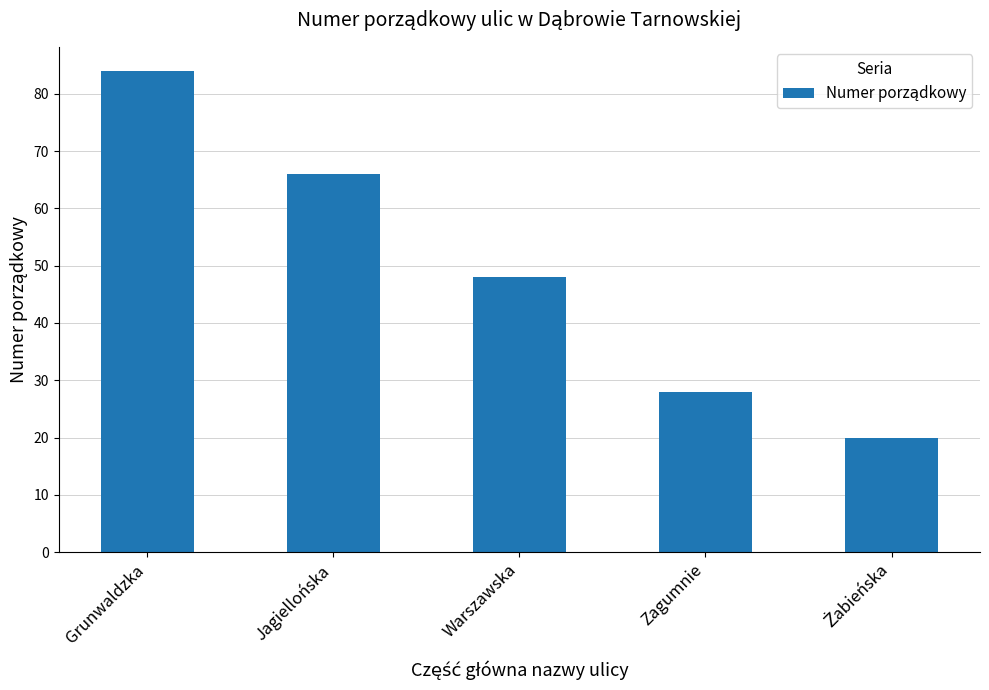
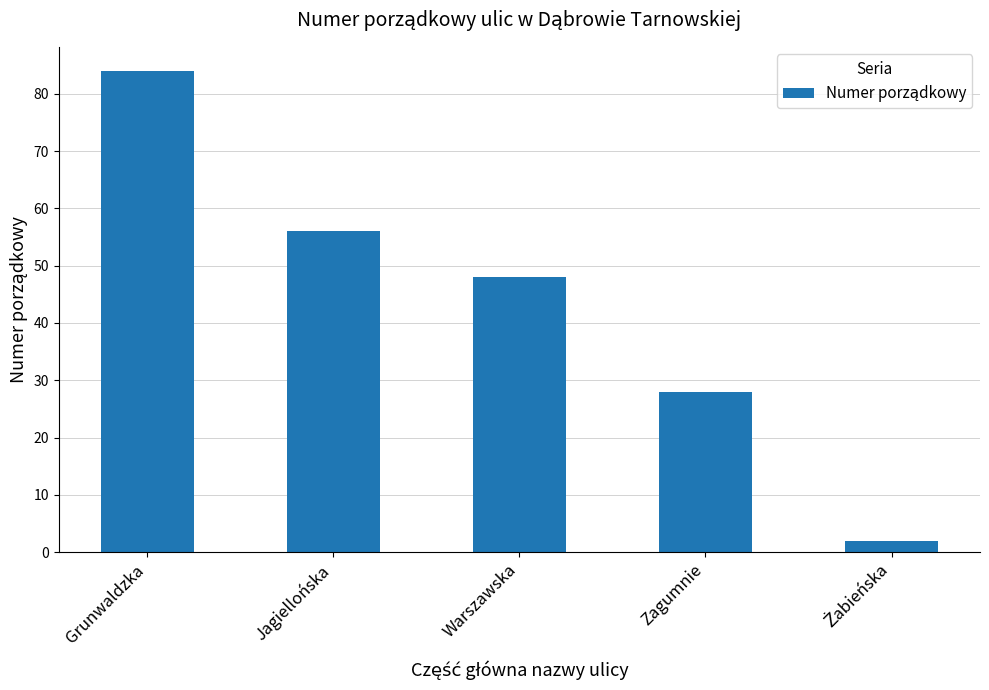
Jagiellońska: 66 -> 56
Żabieńska: 20 -> 2
